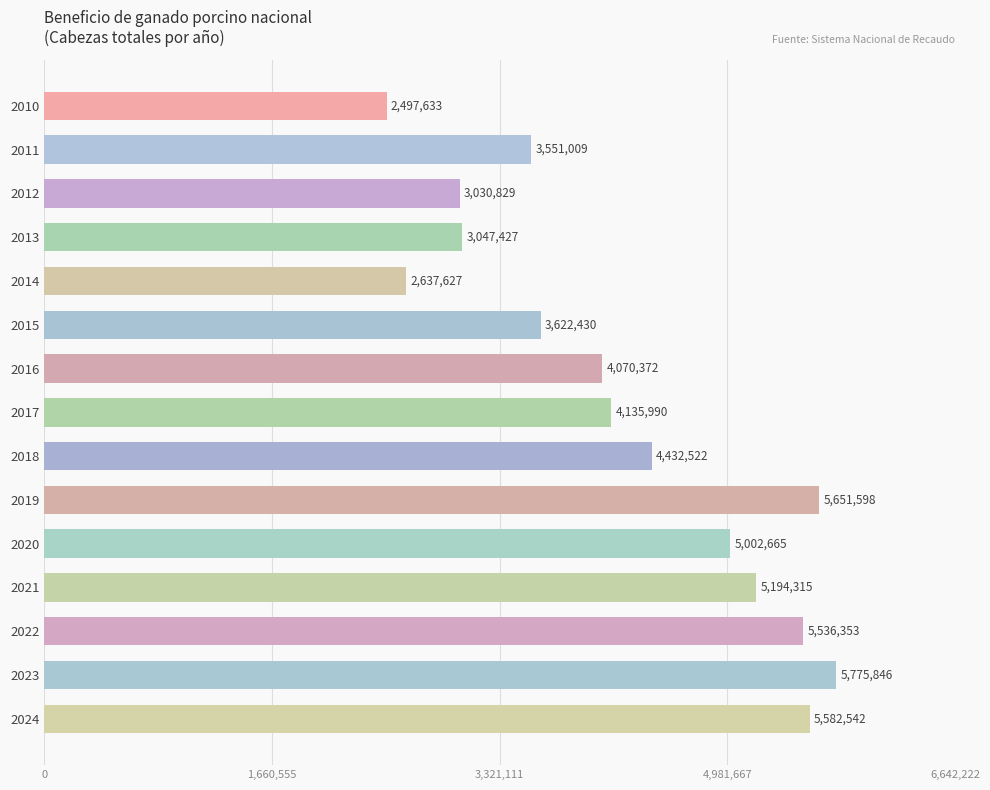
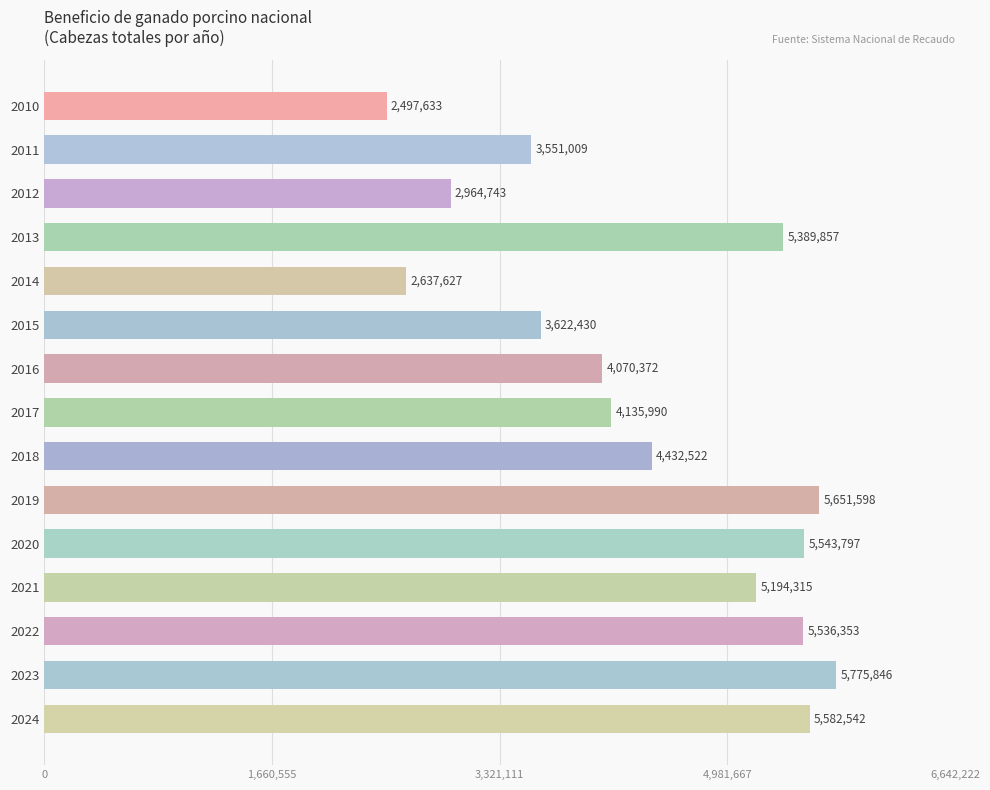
2012: 3,030,829 -> 2,964,743
2013: 3,047,427 -> 5,389,857
2020: 5,002,665 -> 5,543,797
